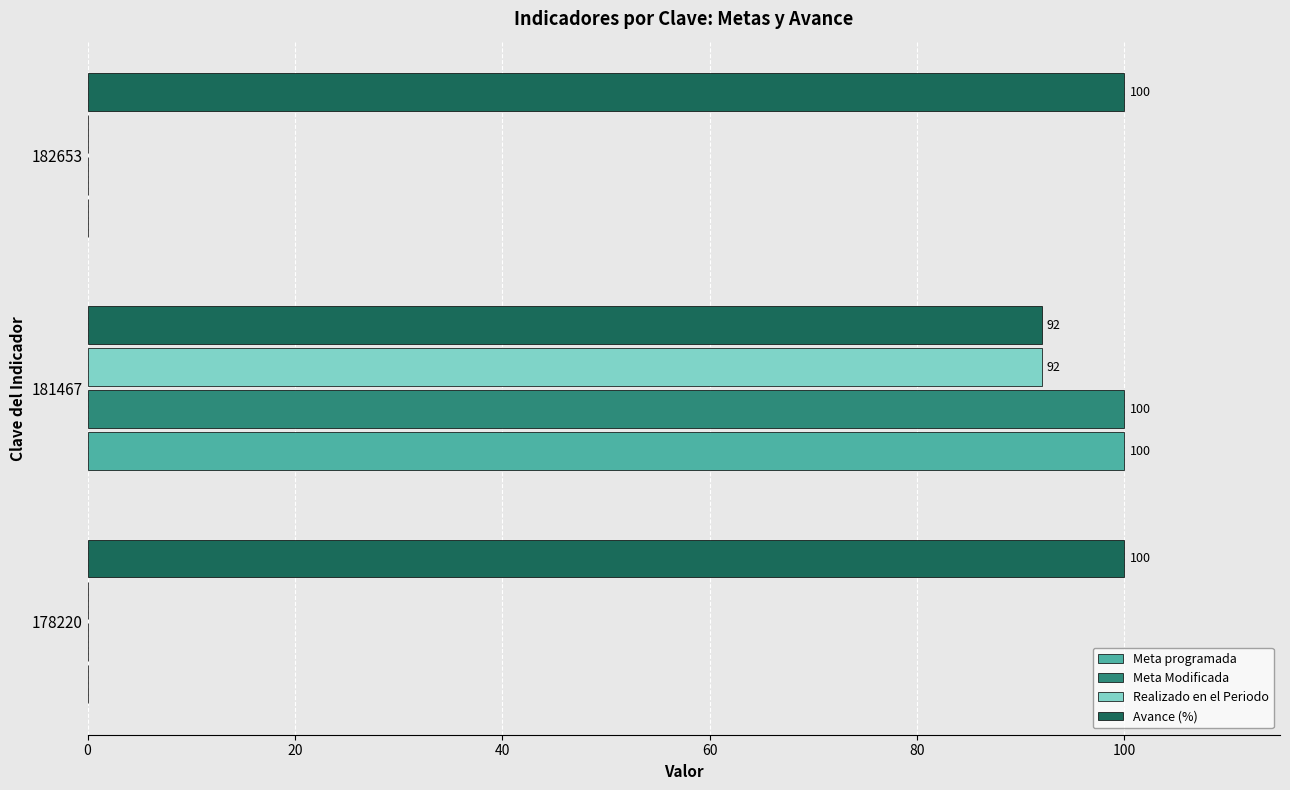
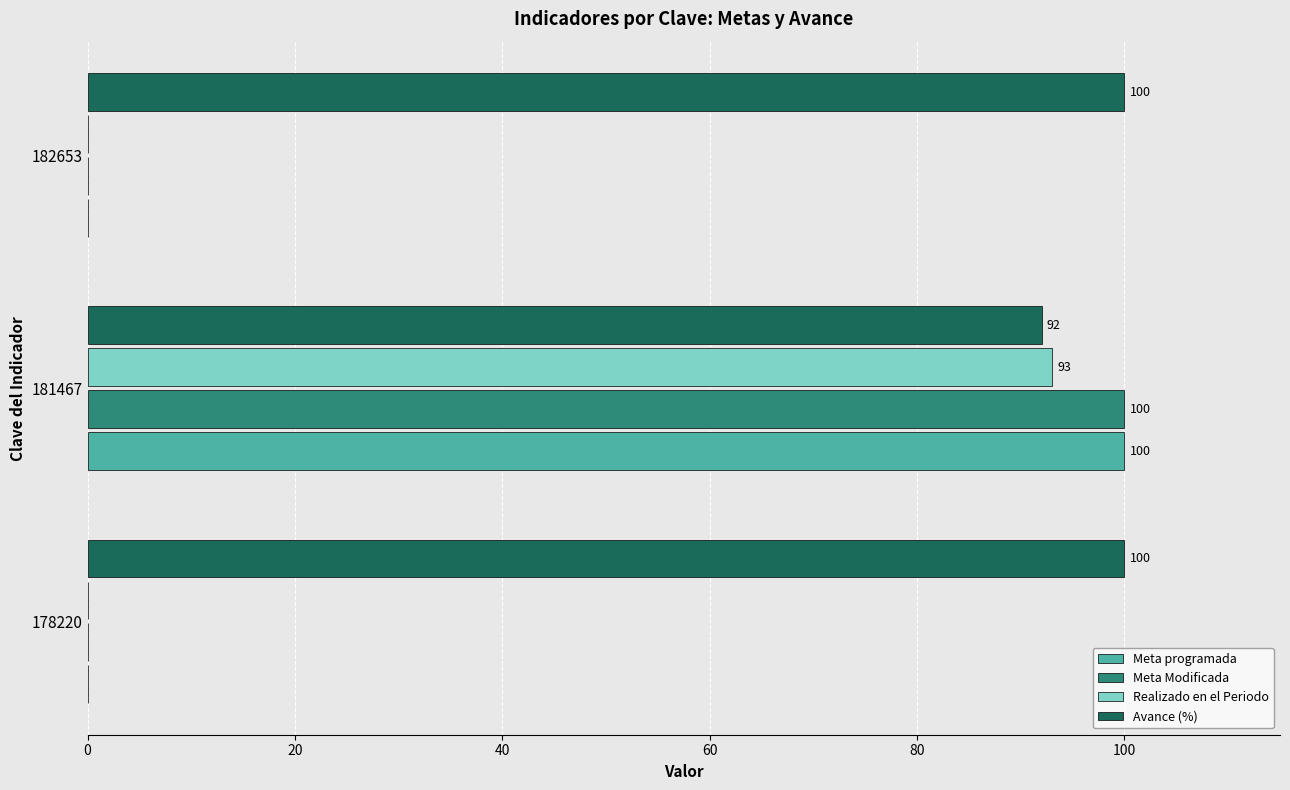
Realizado en el Periodo, 181467: 92 -> 93
